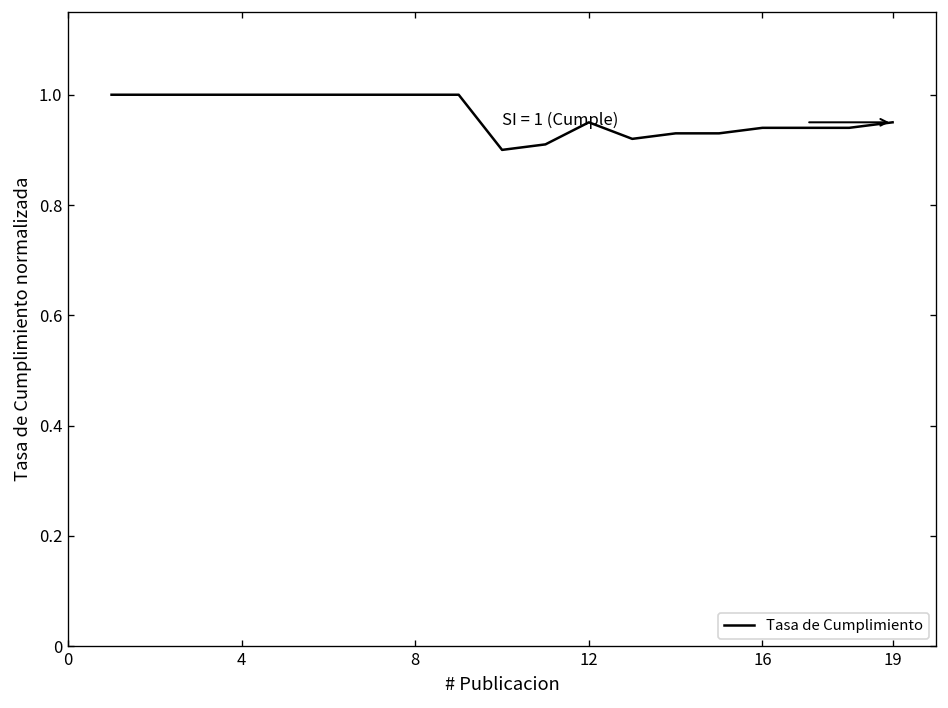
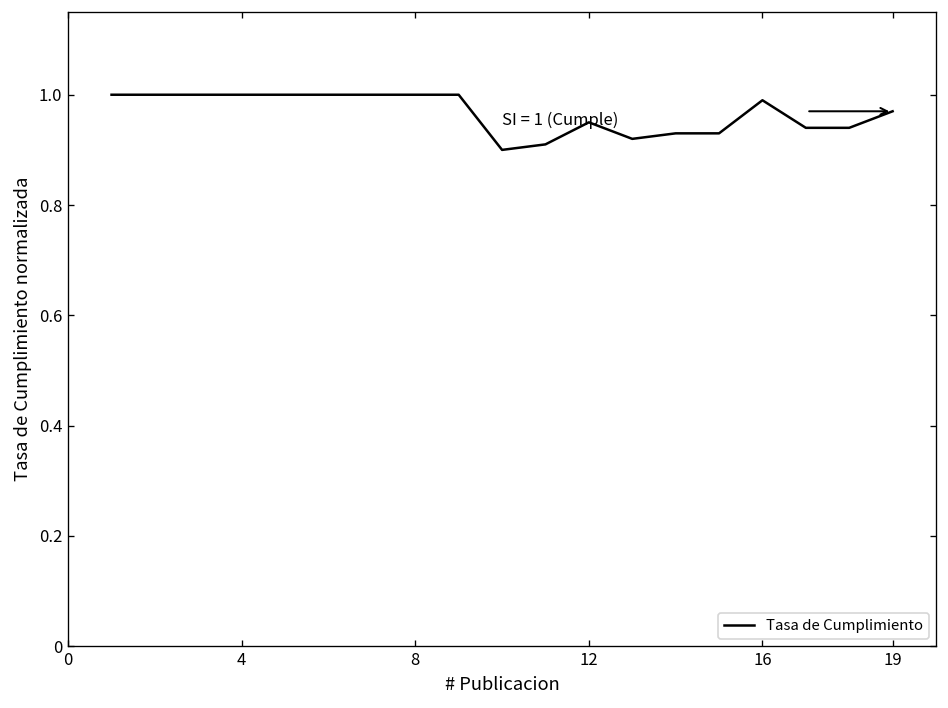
16: 0.94 -> 0.99
19: 0.95 -> 0.97
